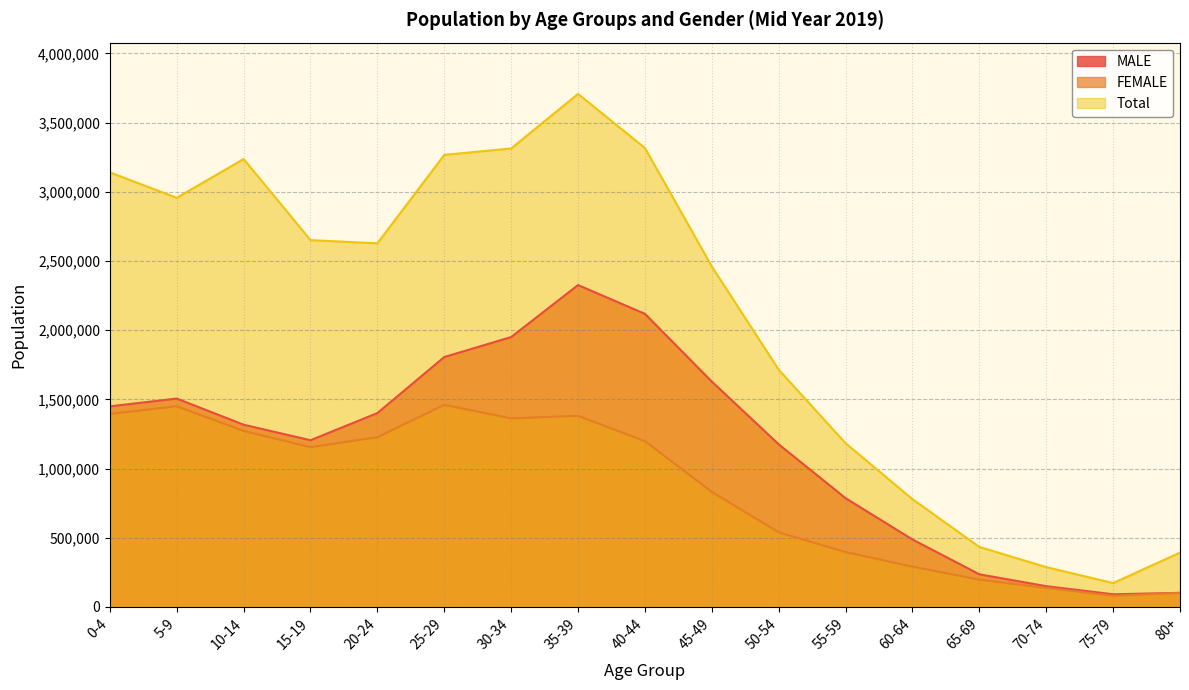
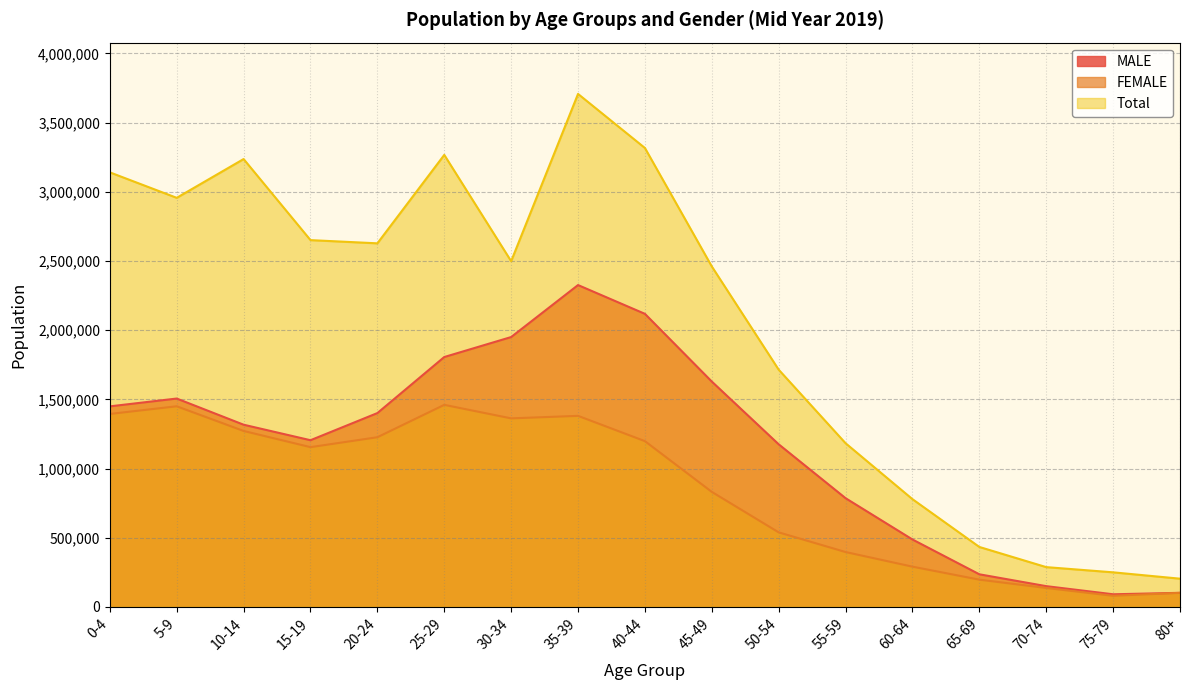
Total, 30-34: 3,310,000 -> 2,500,000
Total, 75-79: 170,000 -> 250,000
Total, 80+: 390,000 -> 200,000
